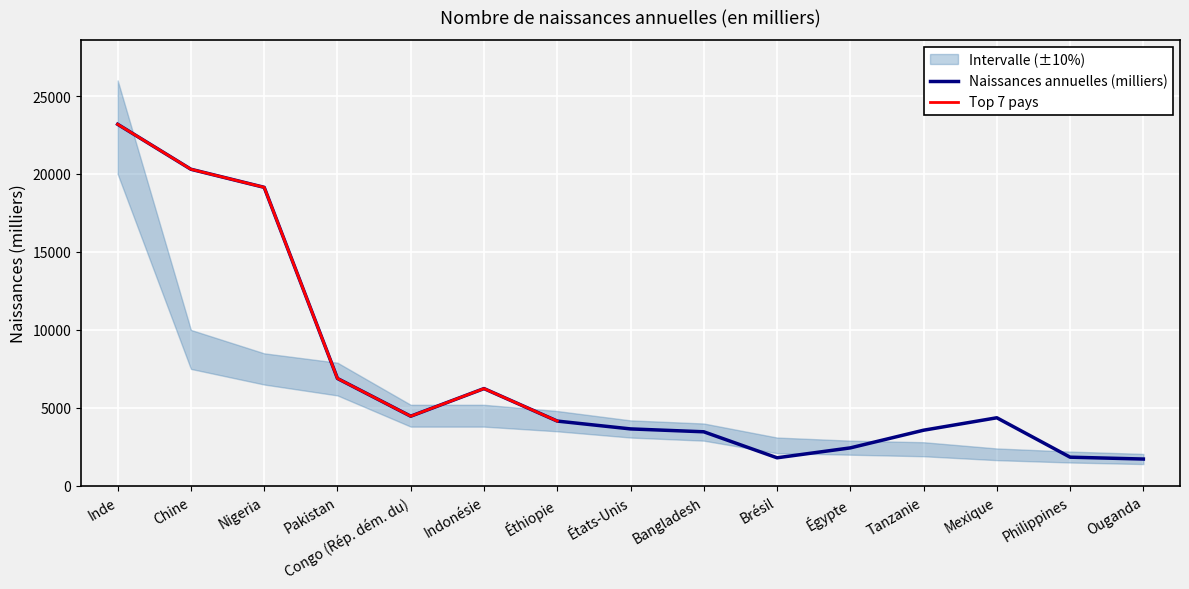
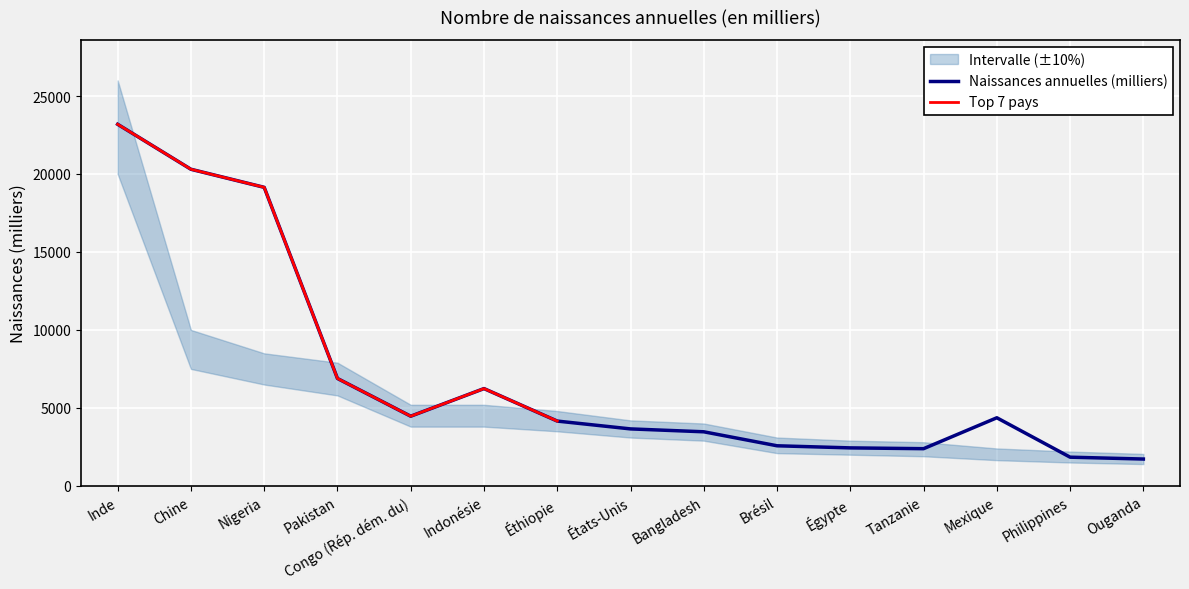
Naissances annuelles (milliers), Brésil: 1800 -> 2600
Naissances annuelles (milliers), Tanzanie: 3600 -> 2400
